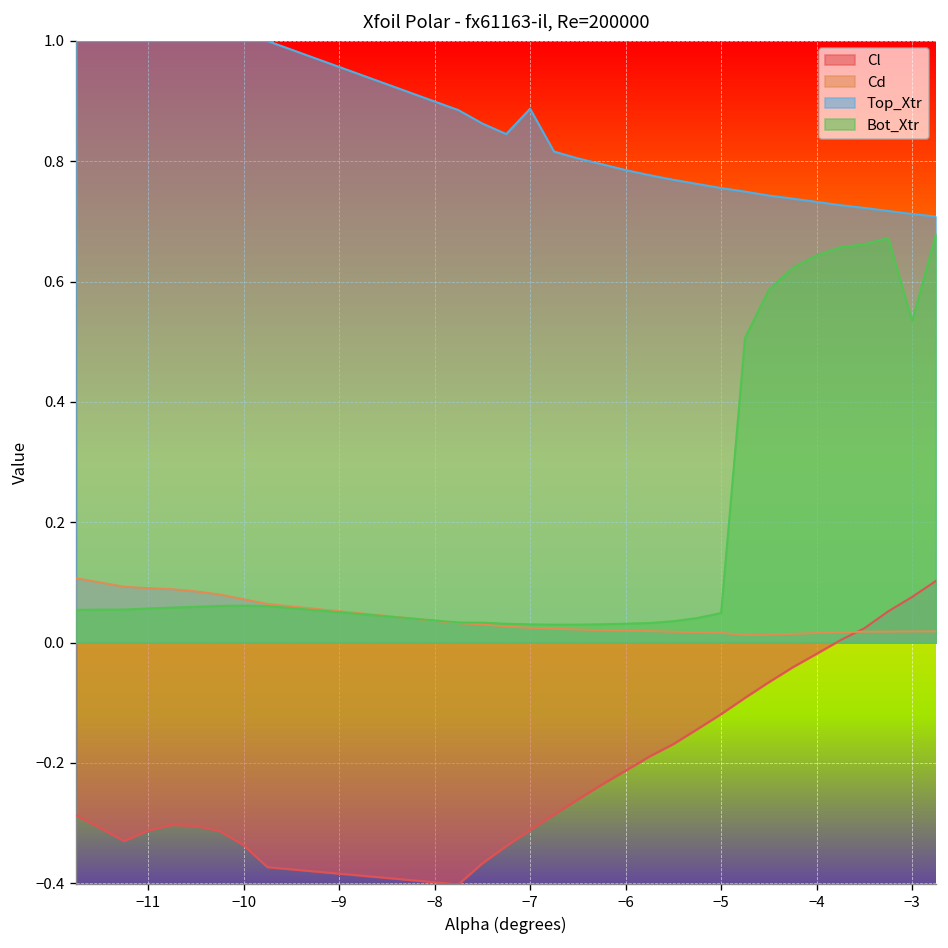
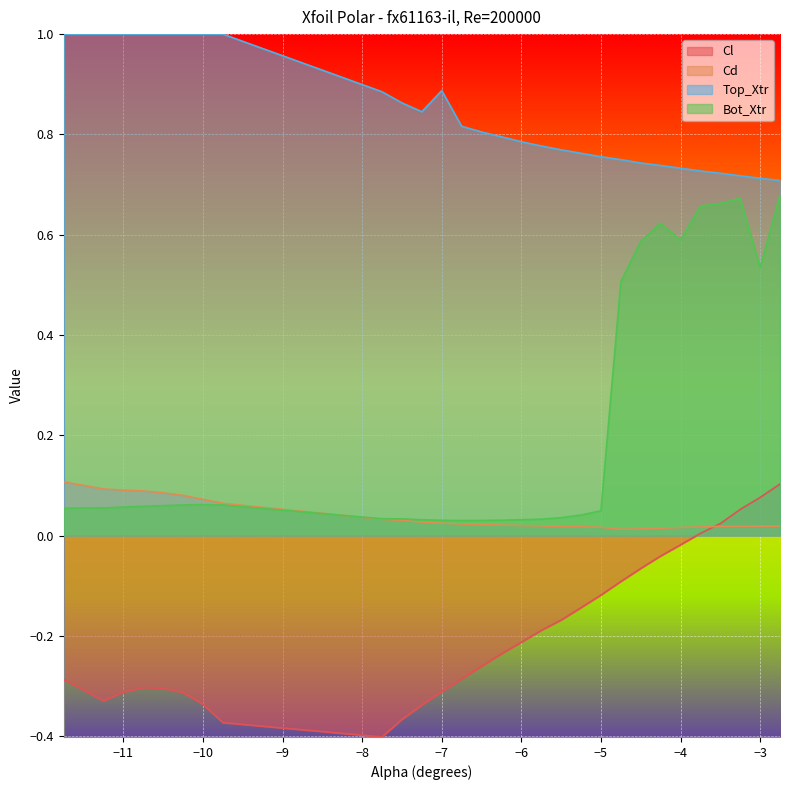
Bot_Xtr, −4: 0.64 -> 0.59
